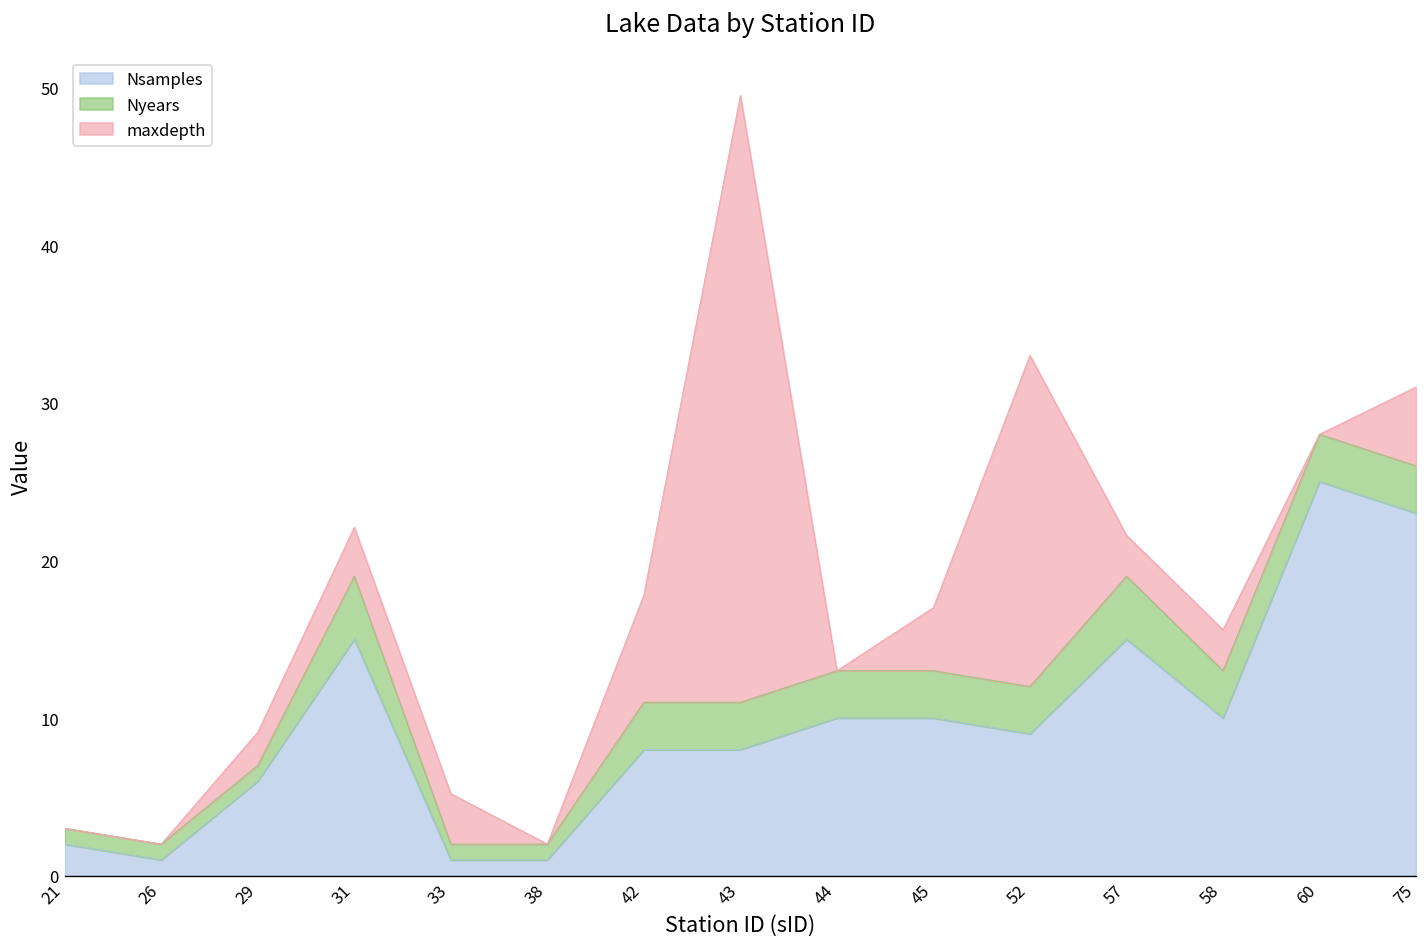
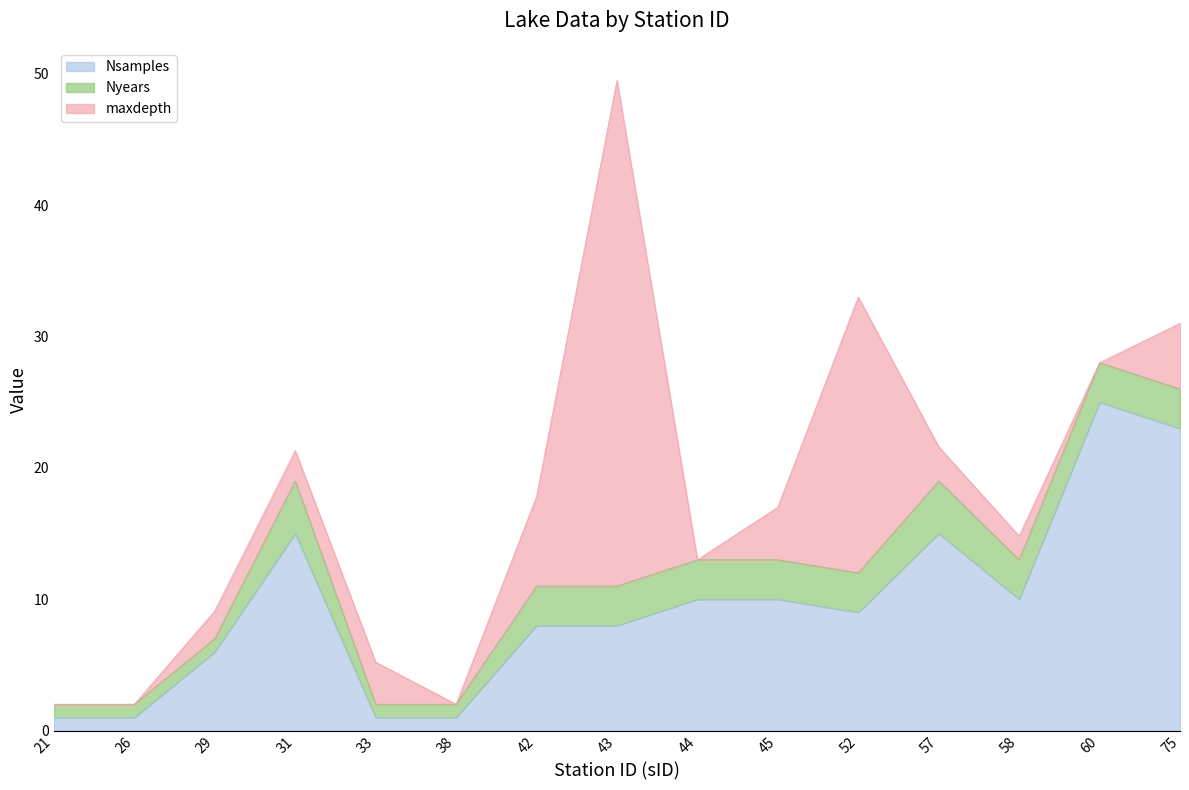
Nsamples, 21: 2 -> 1
maxdepth, 31: 3.1 -> 2.3
maxdepth, 58: 2.6 -> 1.8
